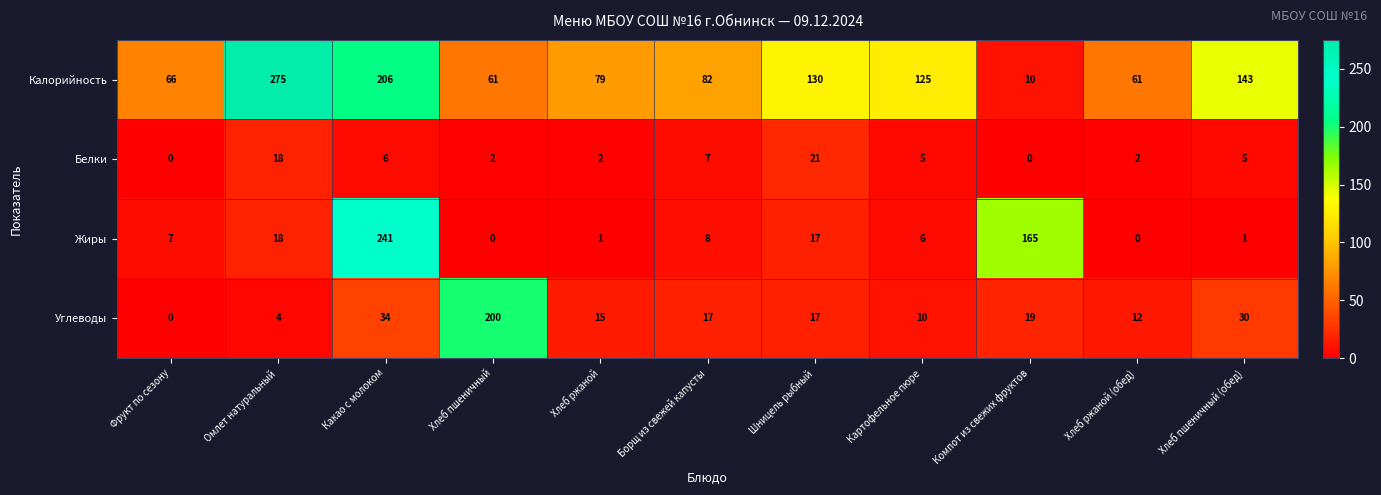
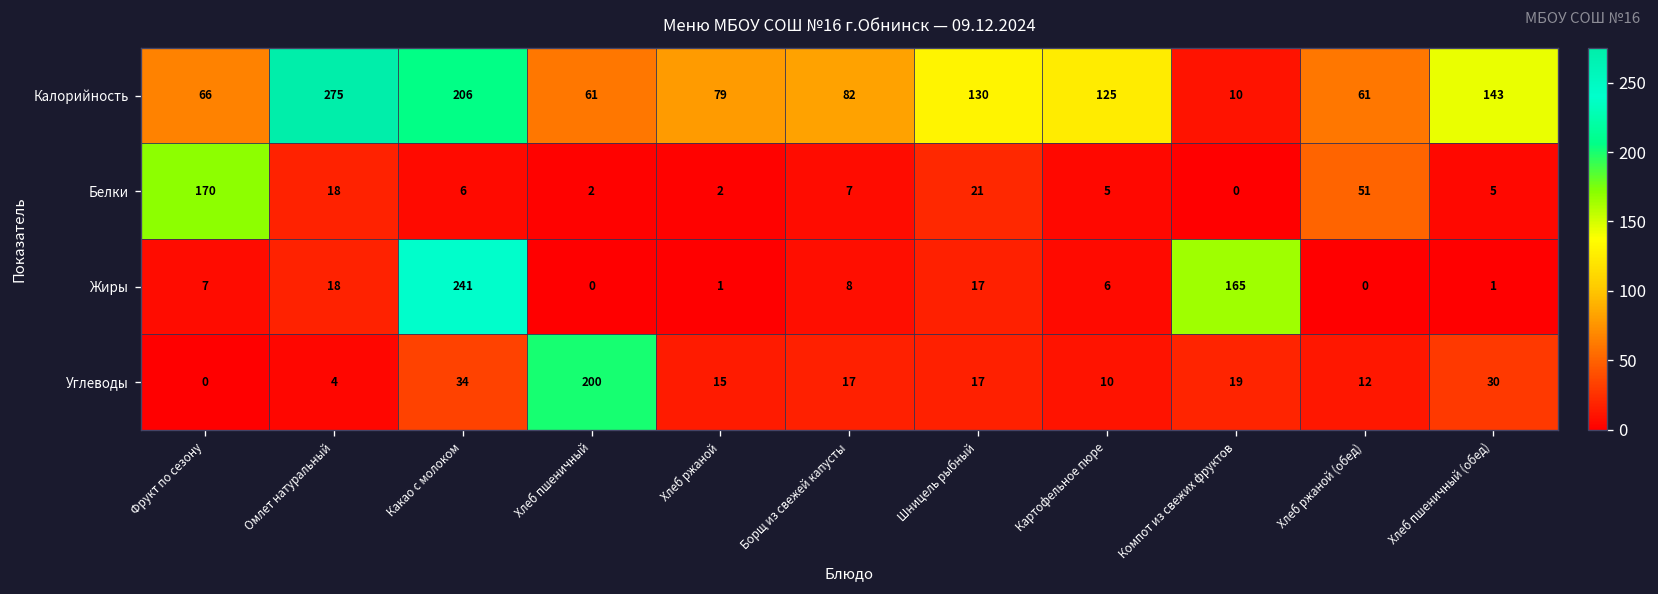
Белки, Фрукт по сезону: 0 -> 170
Белки, Хлеб ржаной (обед): 2 -> 51
